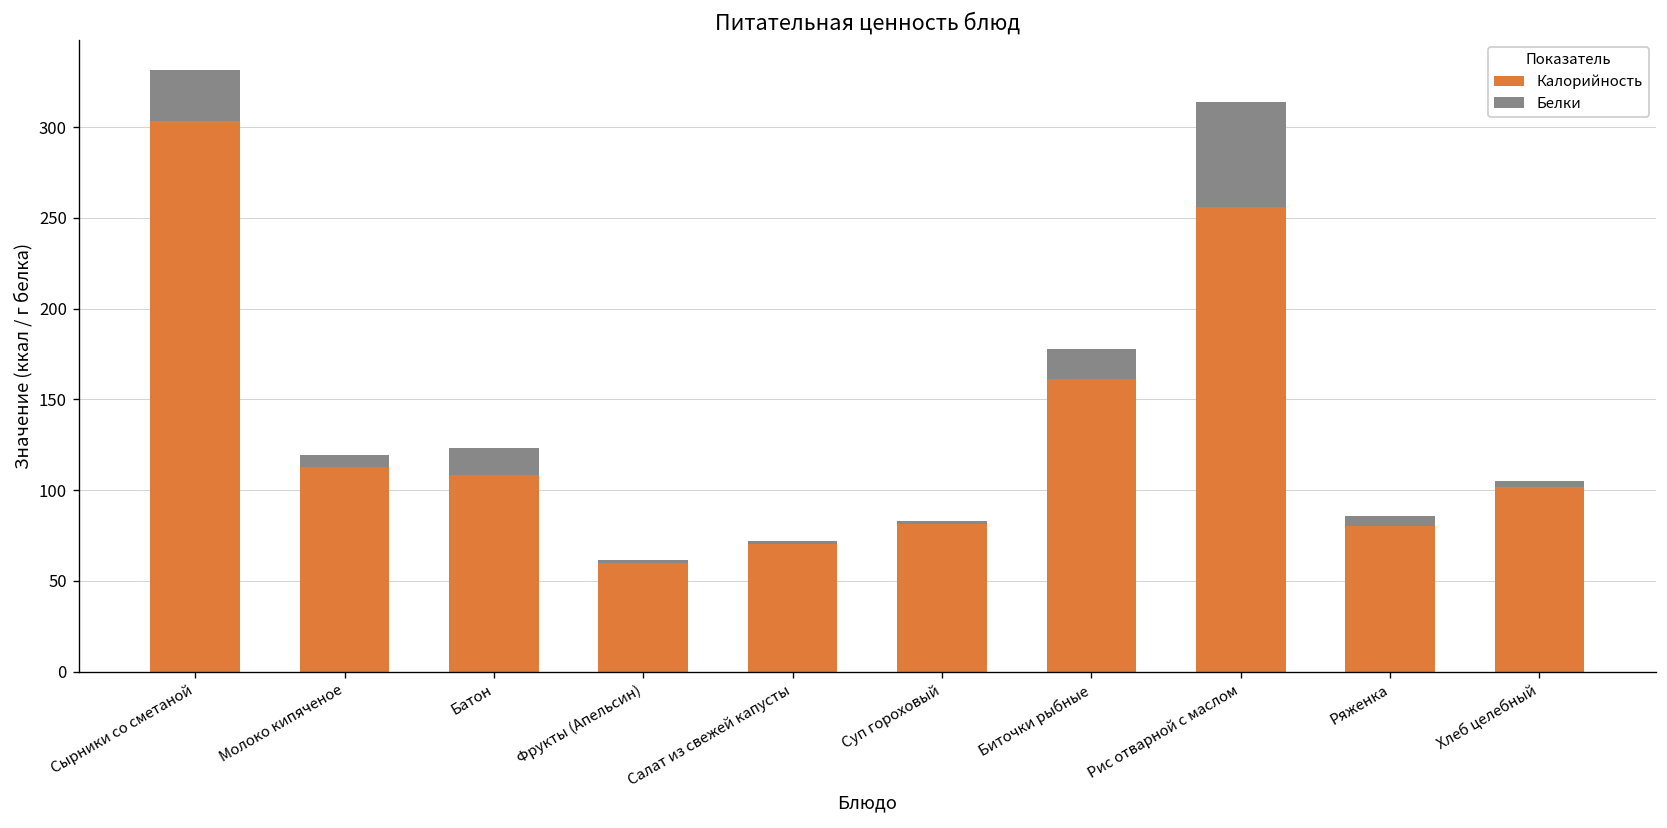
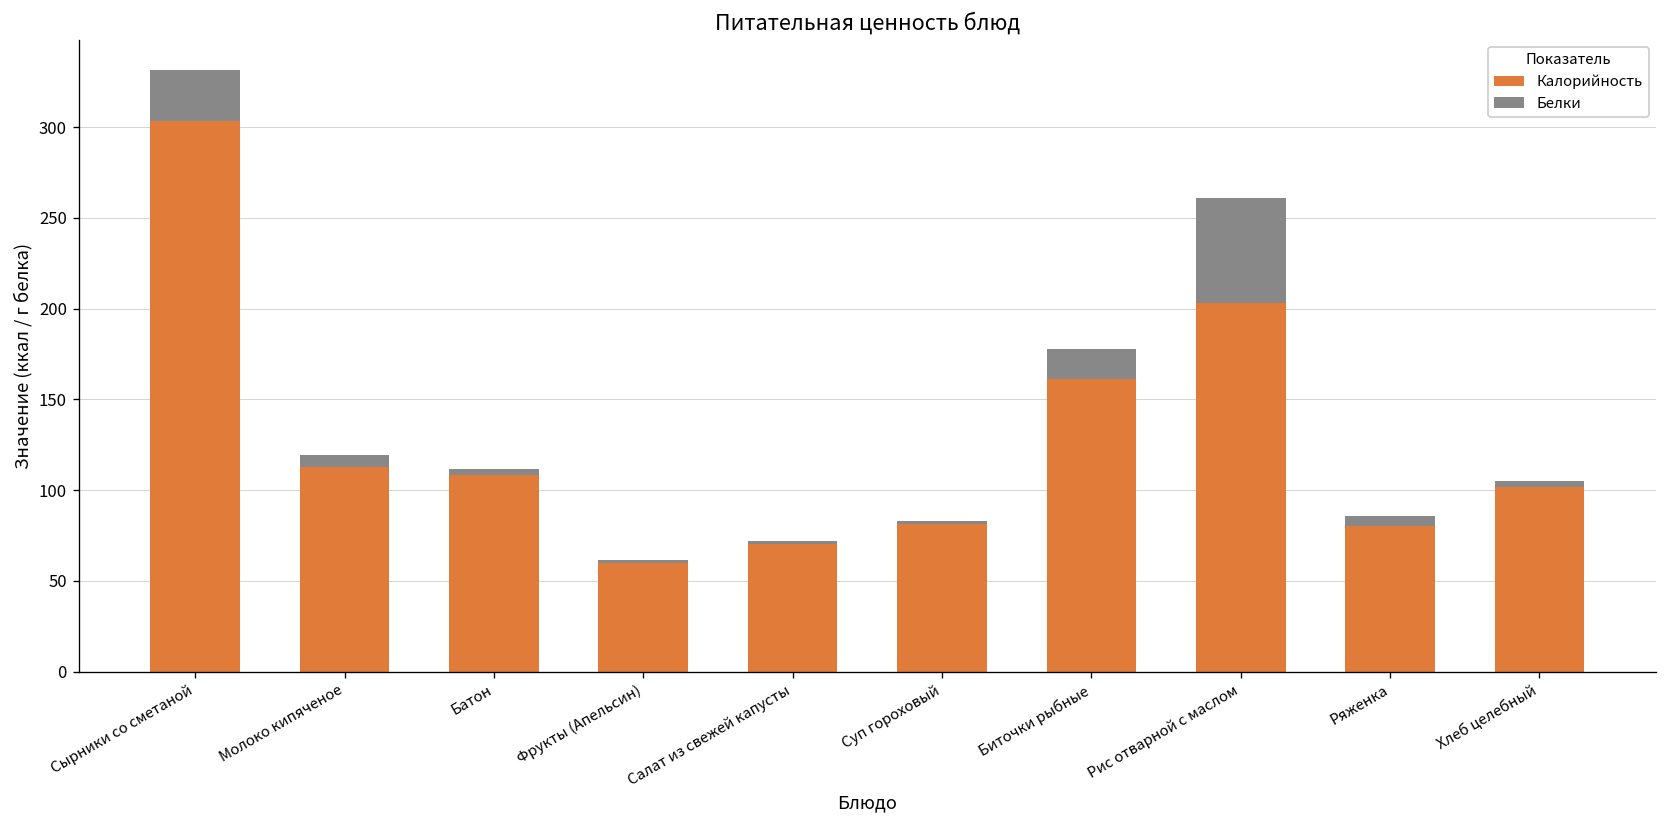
Белки, Батон: 15 -> 3
Калорийность, Рис отварной с маслом: 256 -> 203
